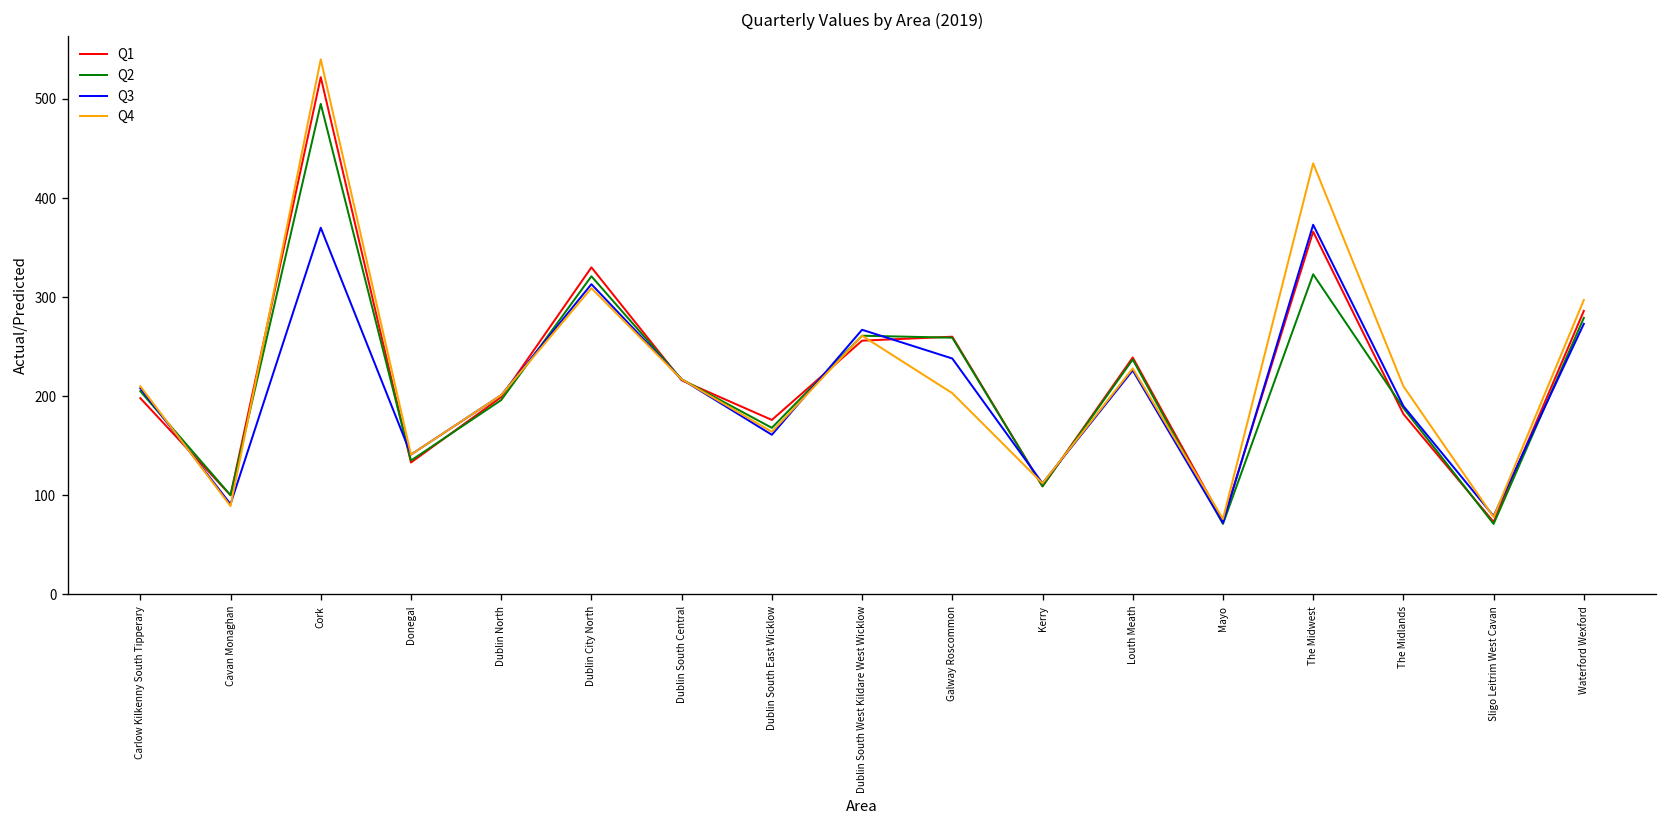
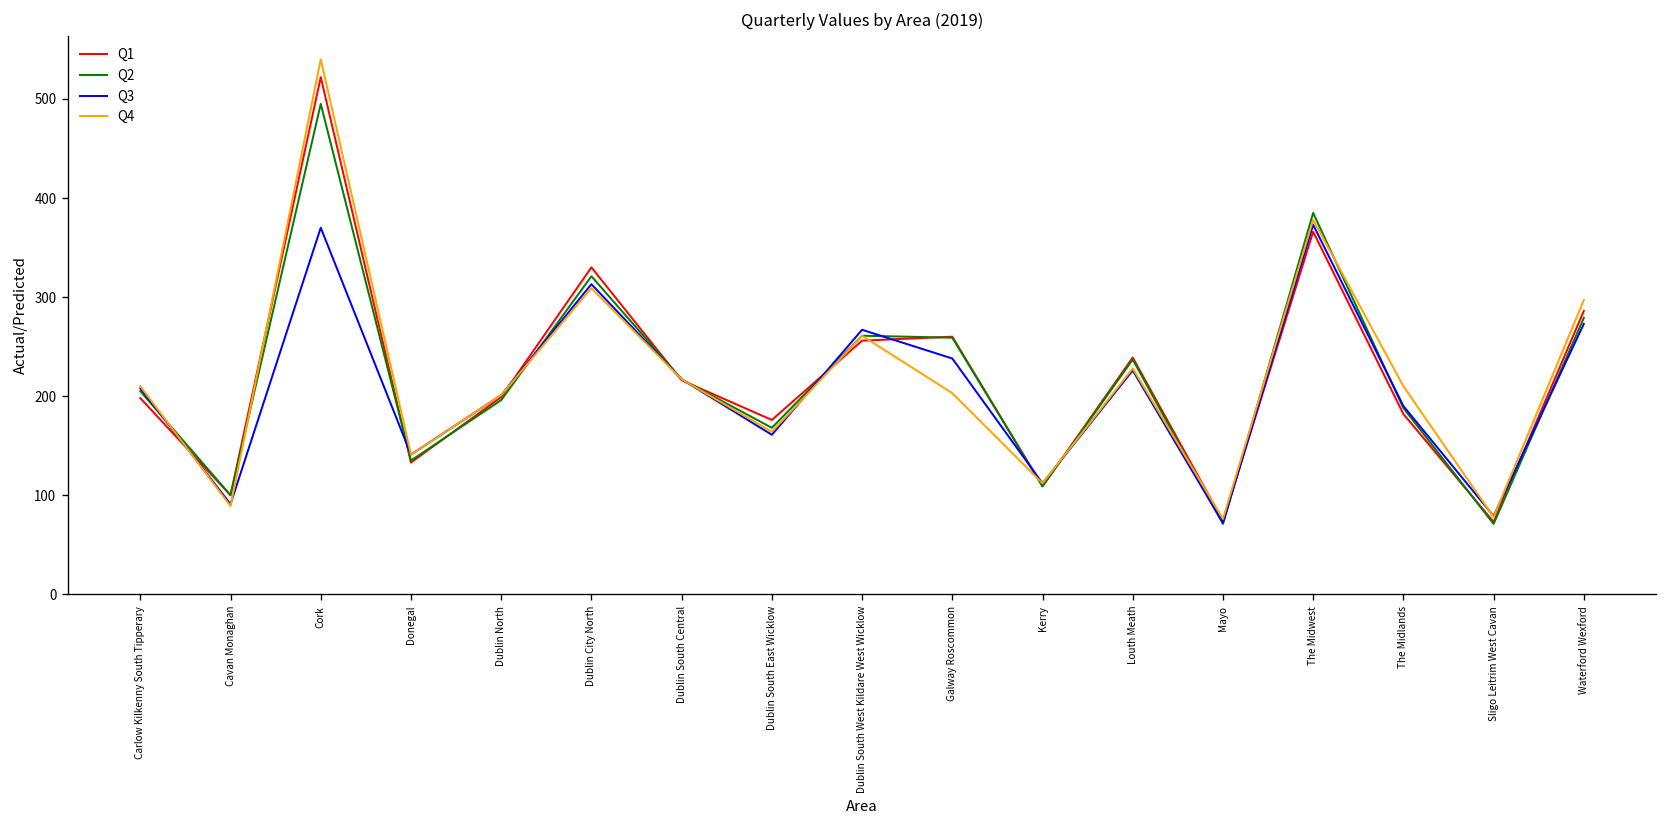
Q2, The Midwest: 320 -> 390
Q4, The Midwest: 440 -> 380
